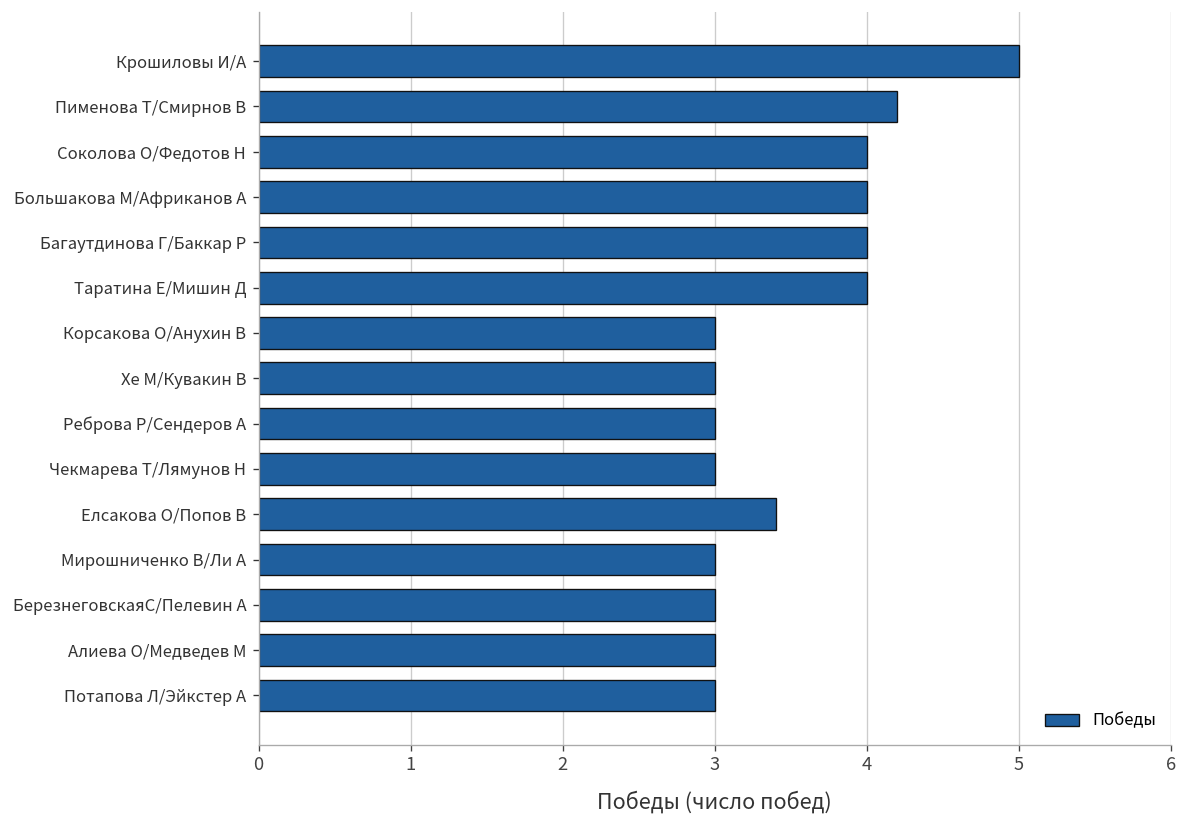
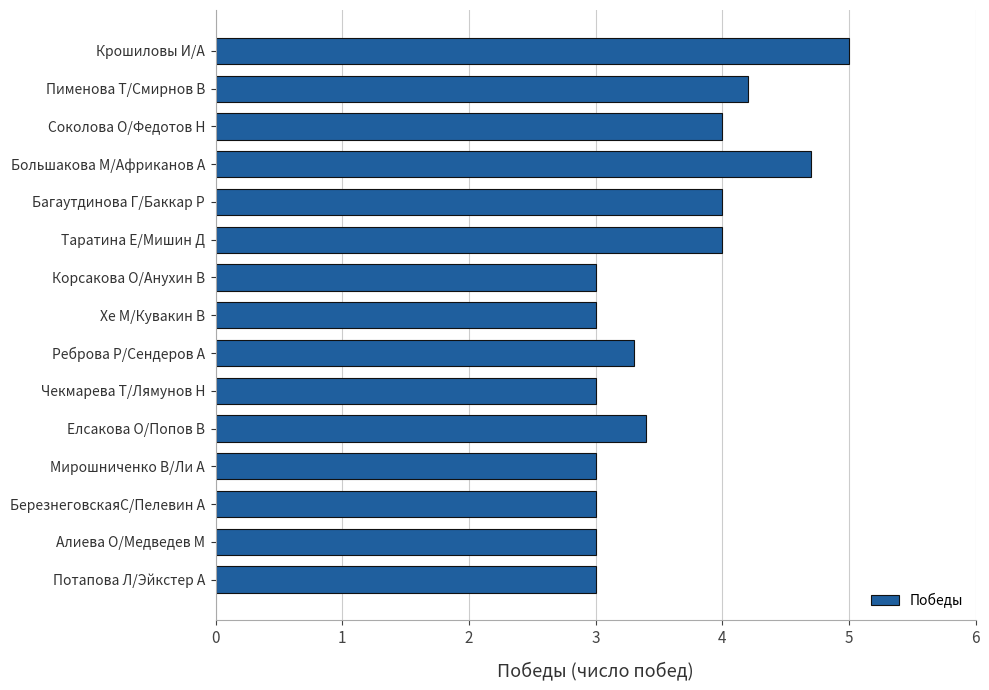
Большакова М/Африканов А: 4.0 -> 4.7
Реброва Р/Сендеров А: 3.0 -> 3.3
